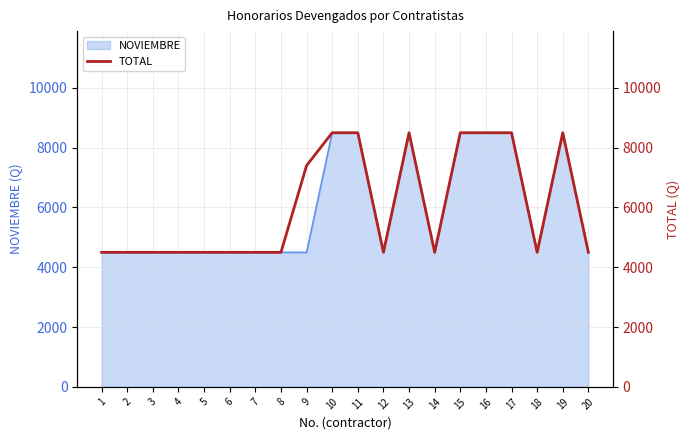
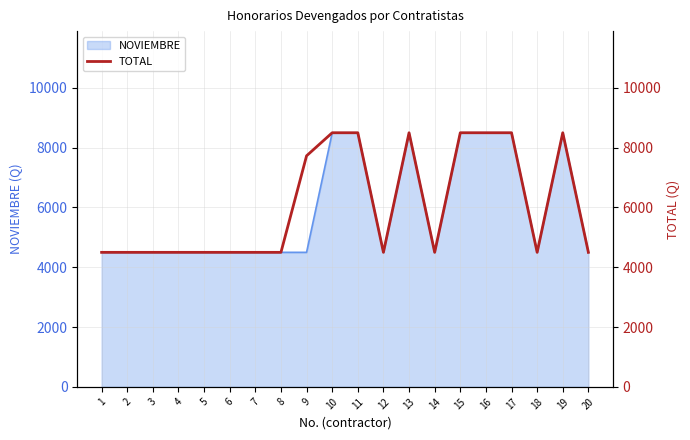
TOTAL, 9: 7400 -> 7700
